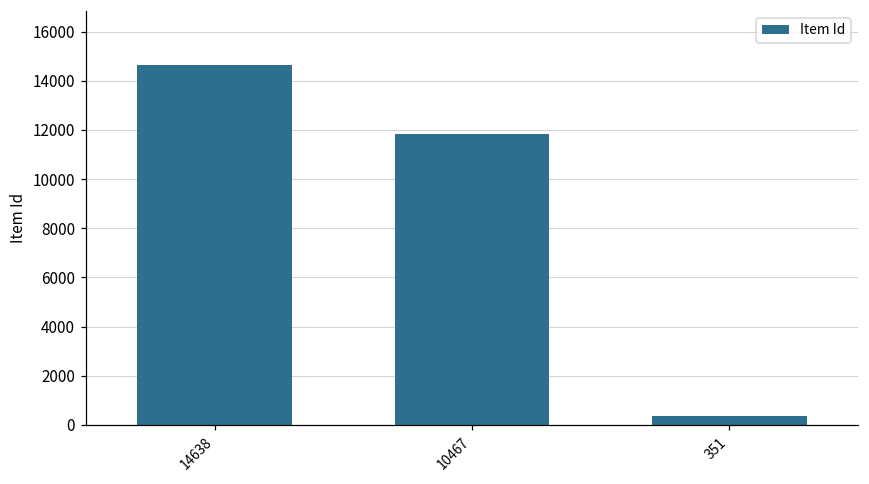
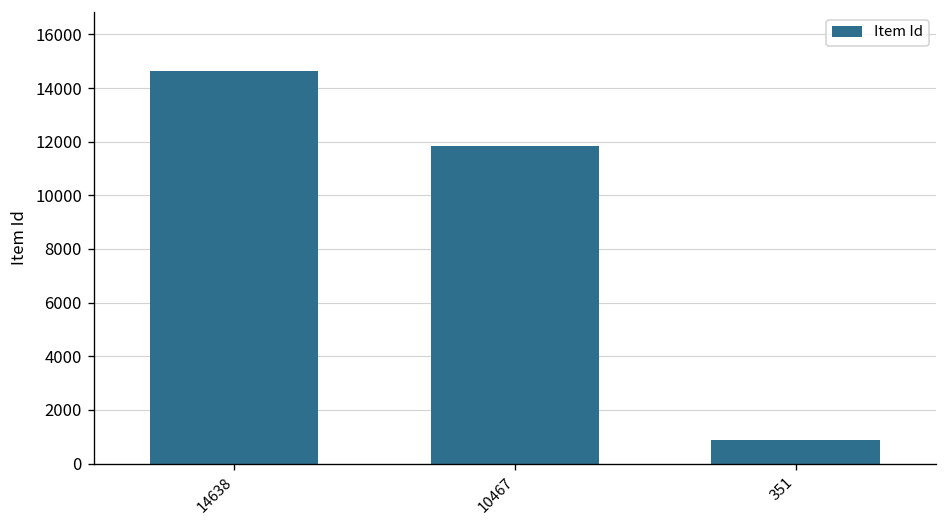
351: 400 -> 900
